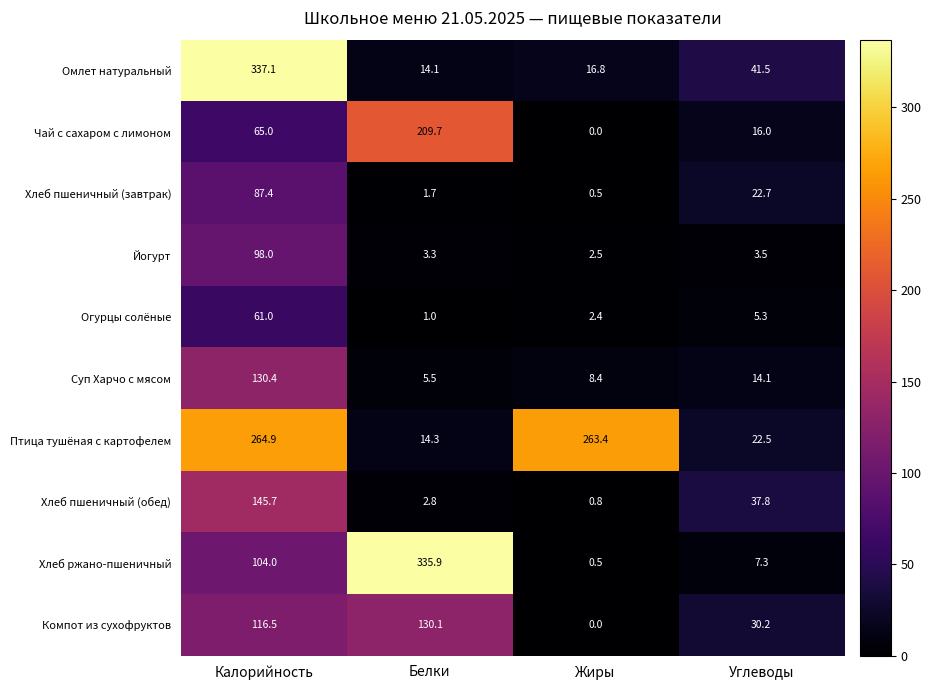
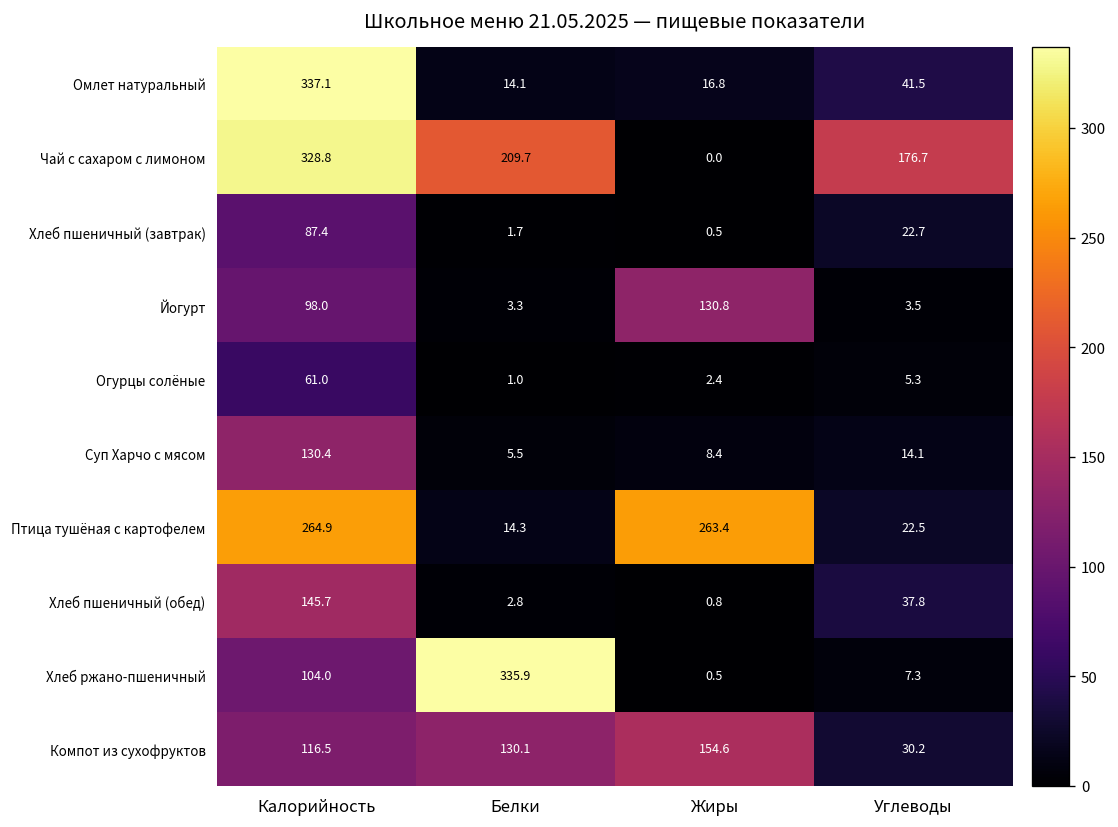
Чай с сахаром с лимоном, Калорийность: 65.0 -> 328.8
Чай с сахаром с лимоном, Углеводы: 16.0 -> 176.7
Йогурт, Жиры: 2.5 -> 130.8
Компот из сухофруктов, Жиры: 0.0 -> 154.6
